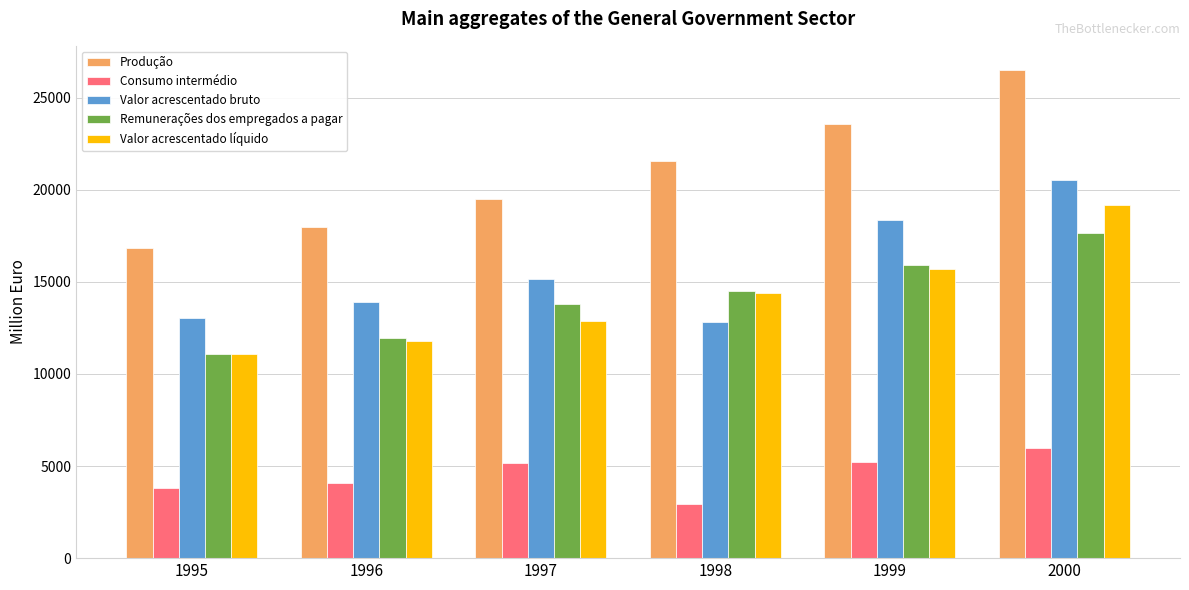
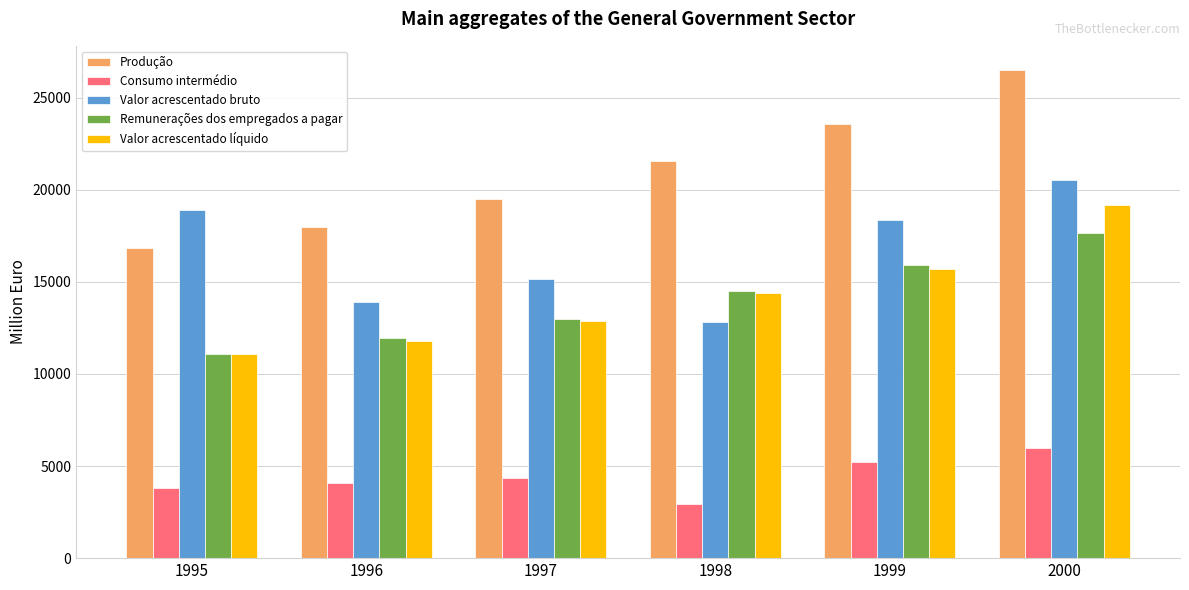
Valor acrescentado bruto, 1995: 13000 -> 18900
Consumo intermédio, 1997: 5100 -> 4400
Remunerações dos empregados a pagar, 1997: 13800 -> 13000
